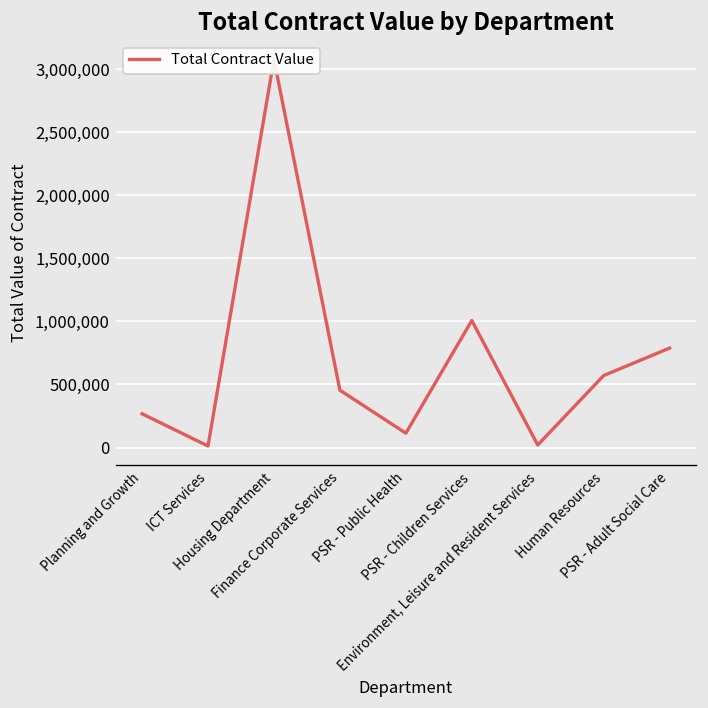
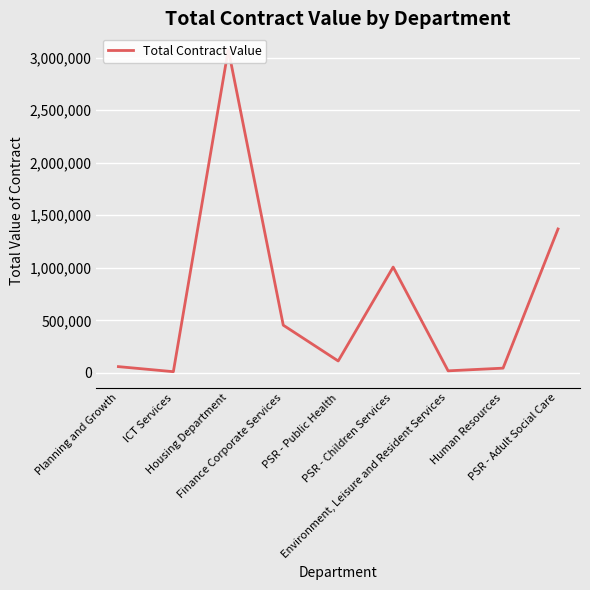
Planning and Growth: 270,000 -> 60,000
Human Resources: 570,000 -> 50,000
PSR - Adult Social Care: 790,000 -> 1,370,000
